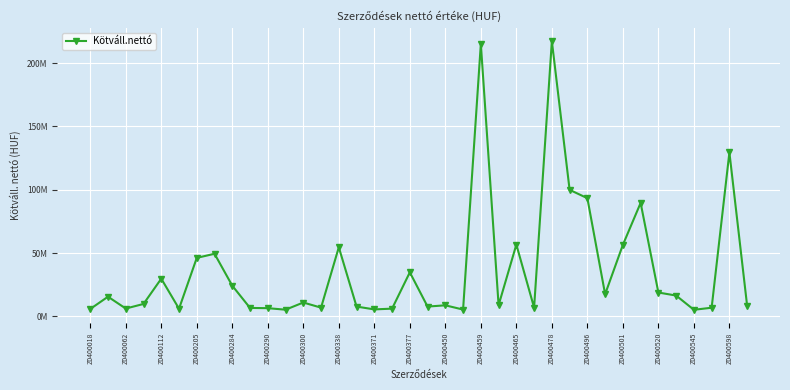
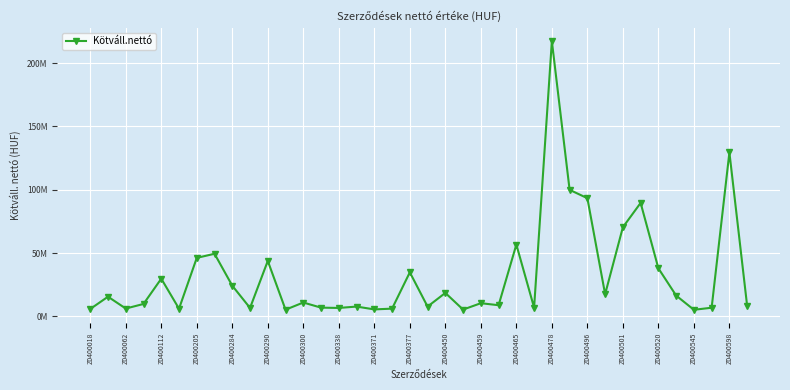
Z0400290: 6000000 -> 44000000
Z0400338: 55000000 -> 7000000
Z0400450: 9000000 -> 18000000
Z0400459: 215000000 -> 10000000
Z0400501: 56000000 -> 70000000
Z0400520: 19000000 -> 38000000
